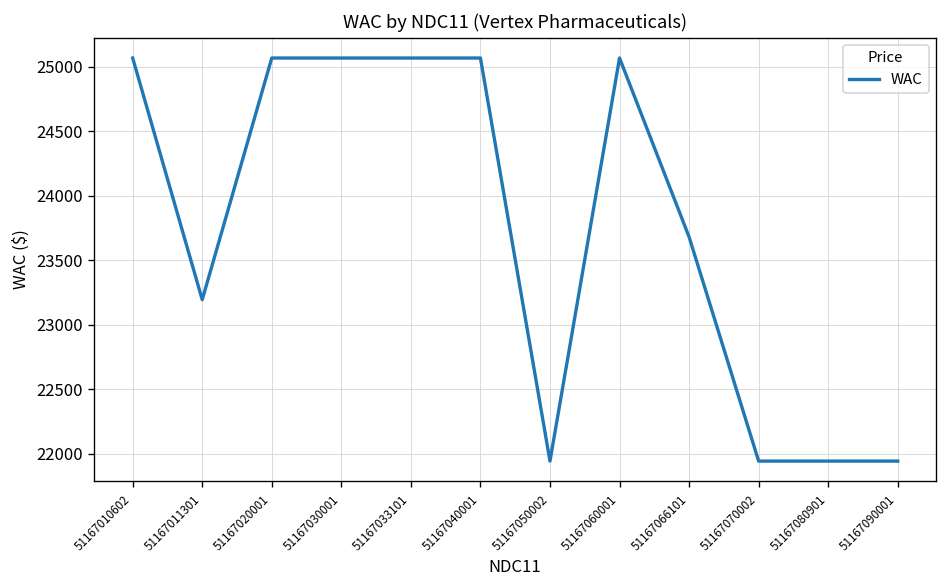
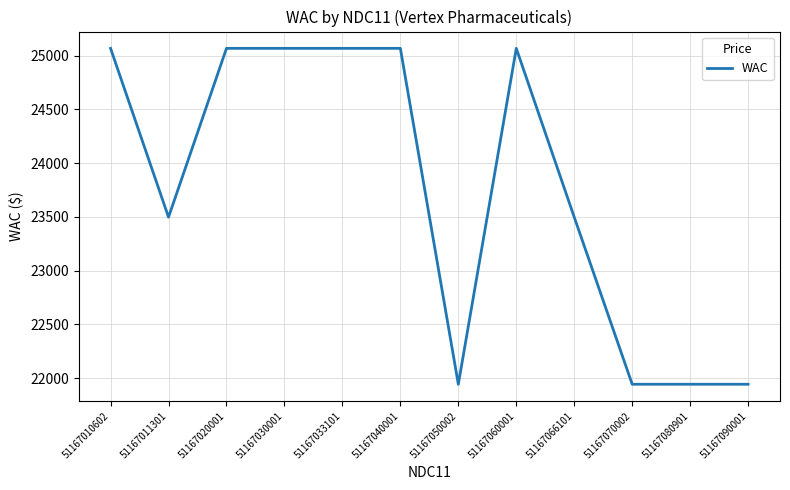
51167011301: 23190 -> 23500
51167066101: 23680 -> 23500
